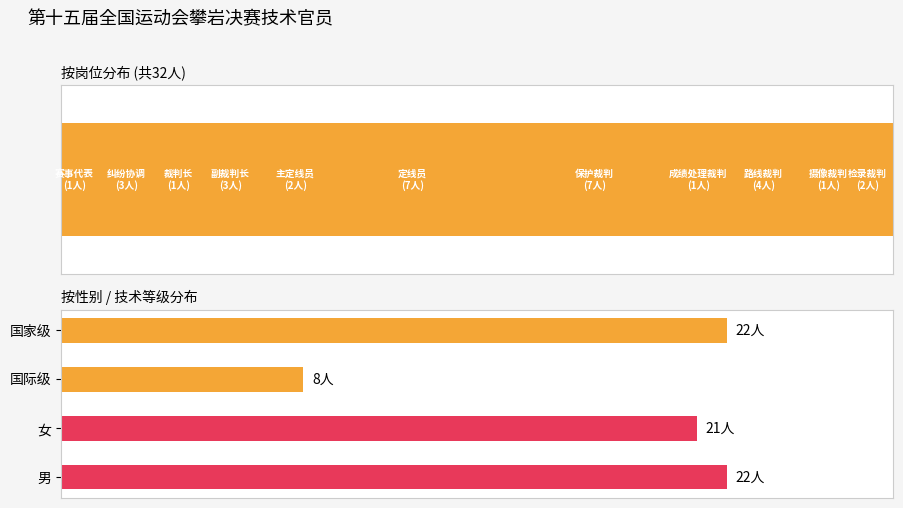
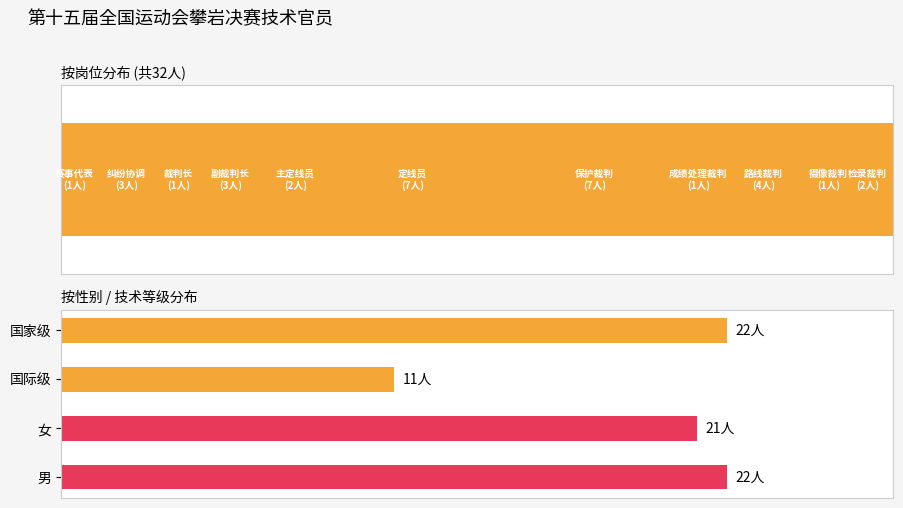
按性别 / 技术等级分布, 国际级: 8人 -> 11人
